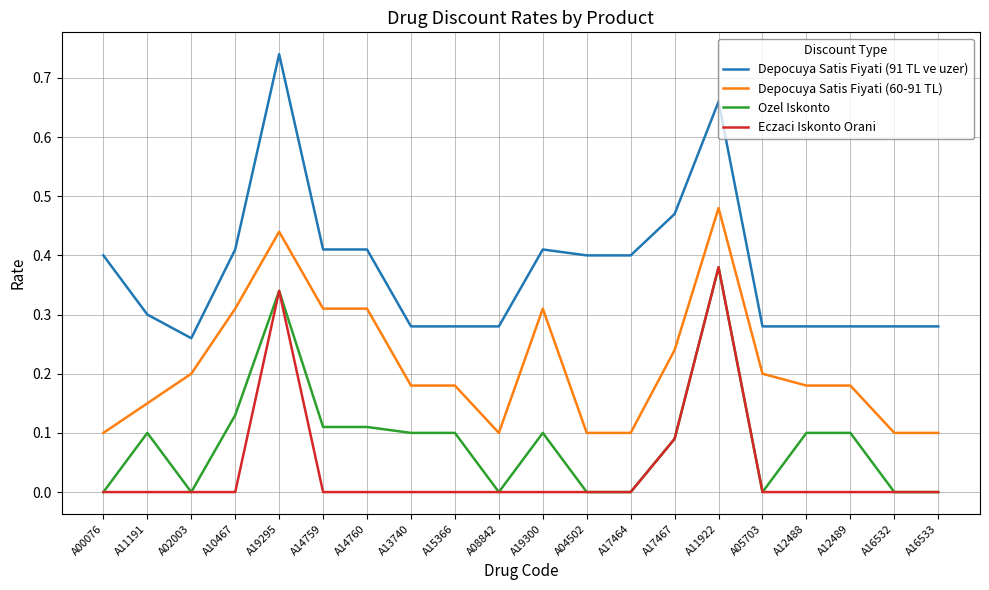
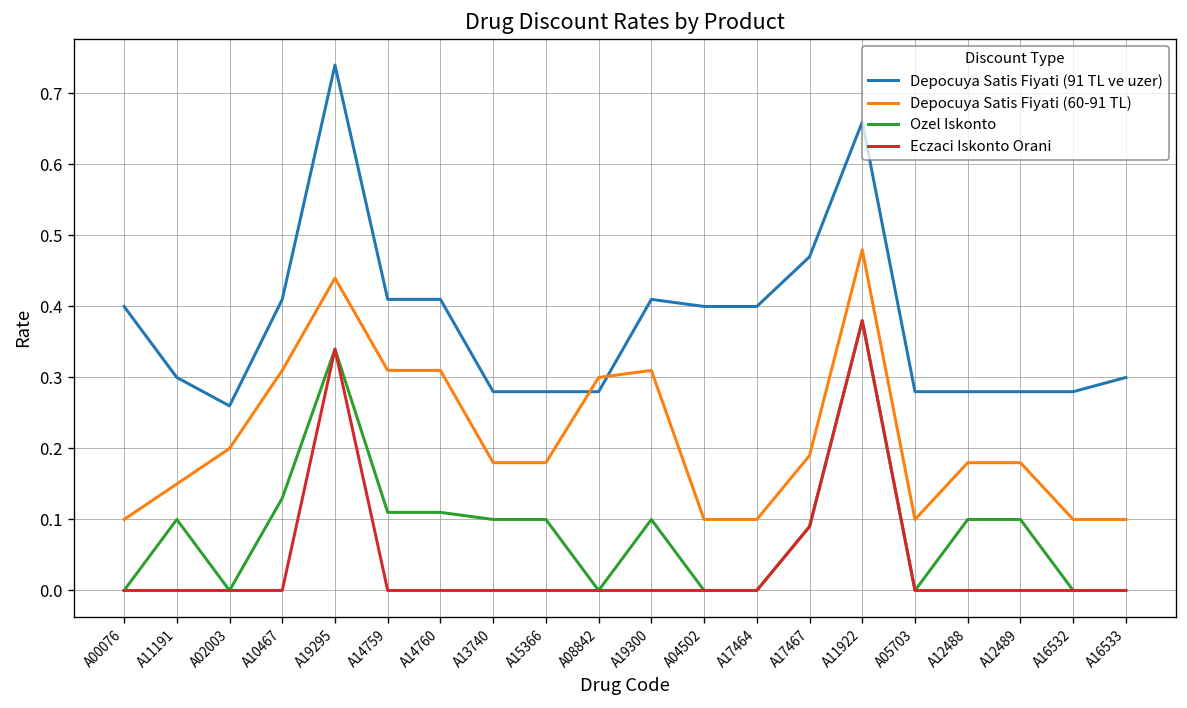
Depocuya Satis Fiyati (60-91 TL), A08842: 0.1 -> 0.3
Depocuya Satis Fiyati (60-91 TL), A17467: 0.24 -> 0.19
Depocuya Satis Fiyati (60-91 TL), A05703: 0.2 -> 0.1
Depocuya Satis Fiyati (91 TL ve uzer), A16533: 0.28 -> 0.30
